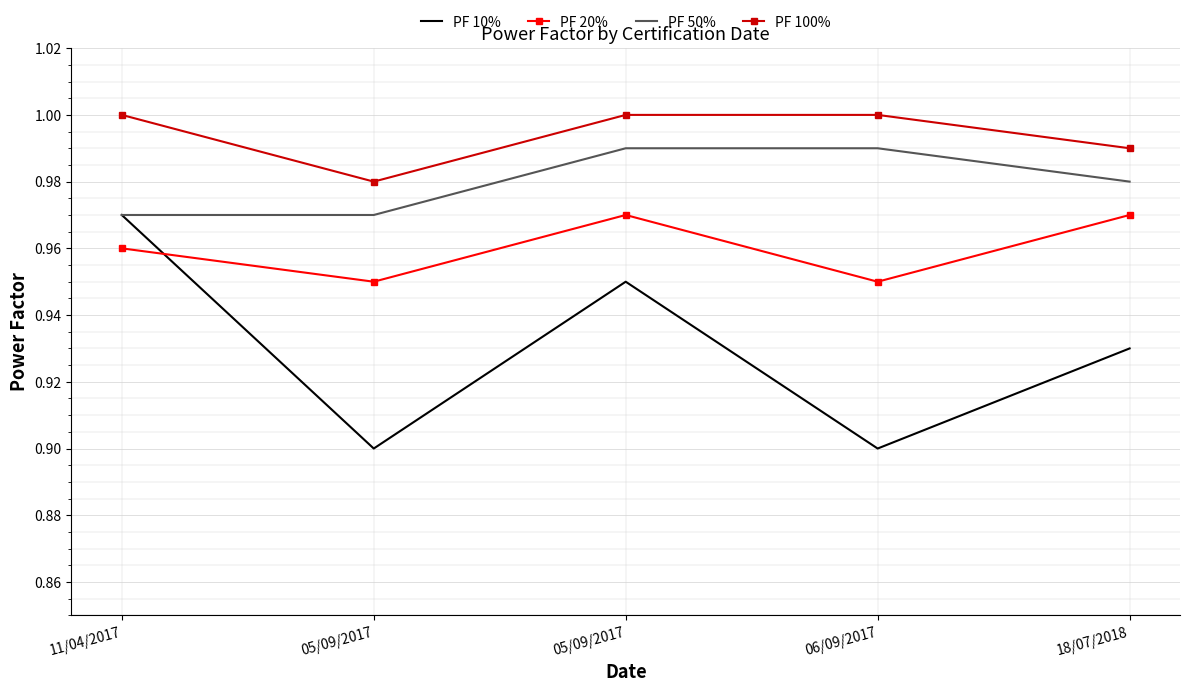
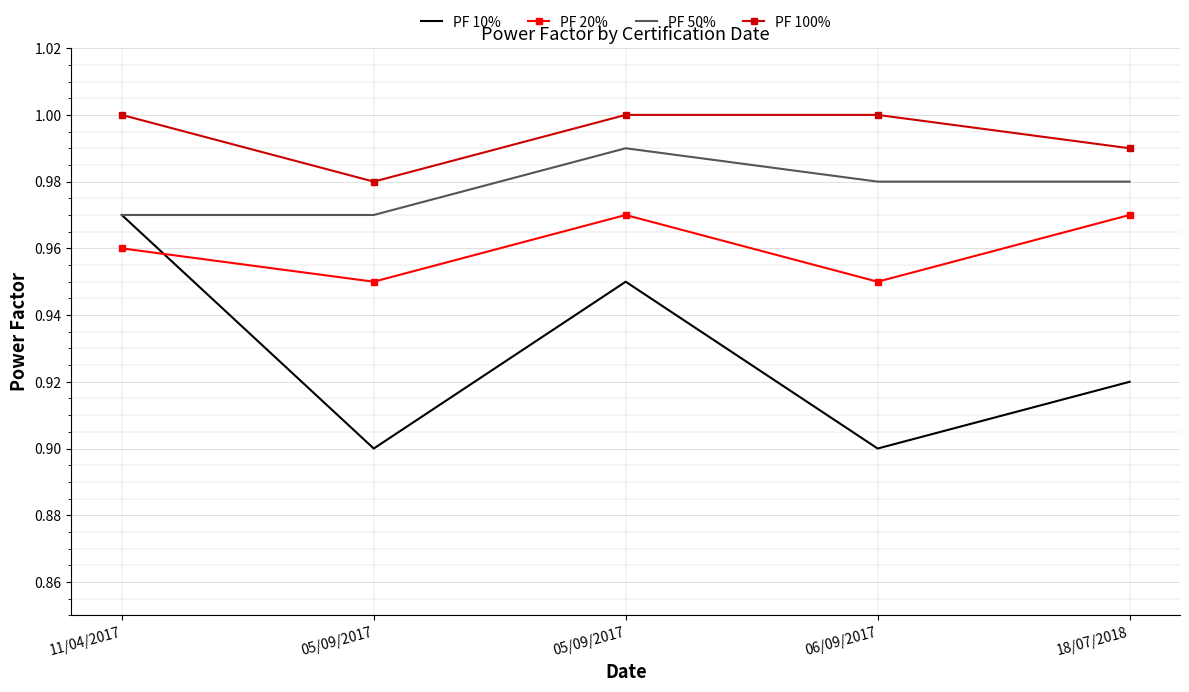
PF 50%, 06/09/2017: 0.99 -> 0.98
PF 10%, 18/07/2018: 0.93 -> 0.92
